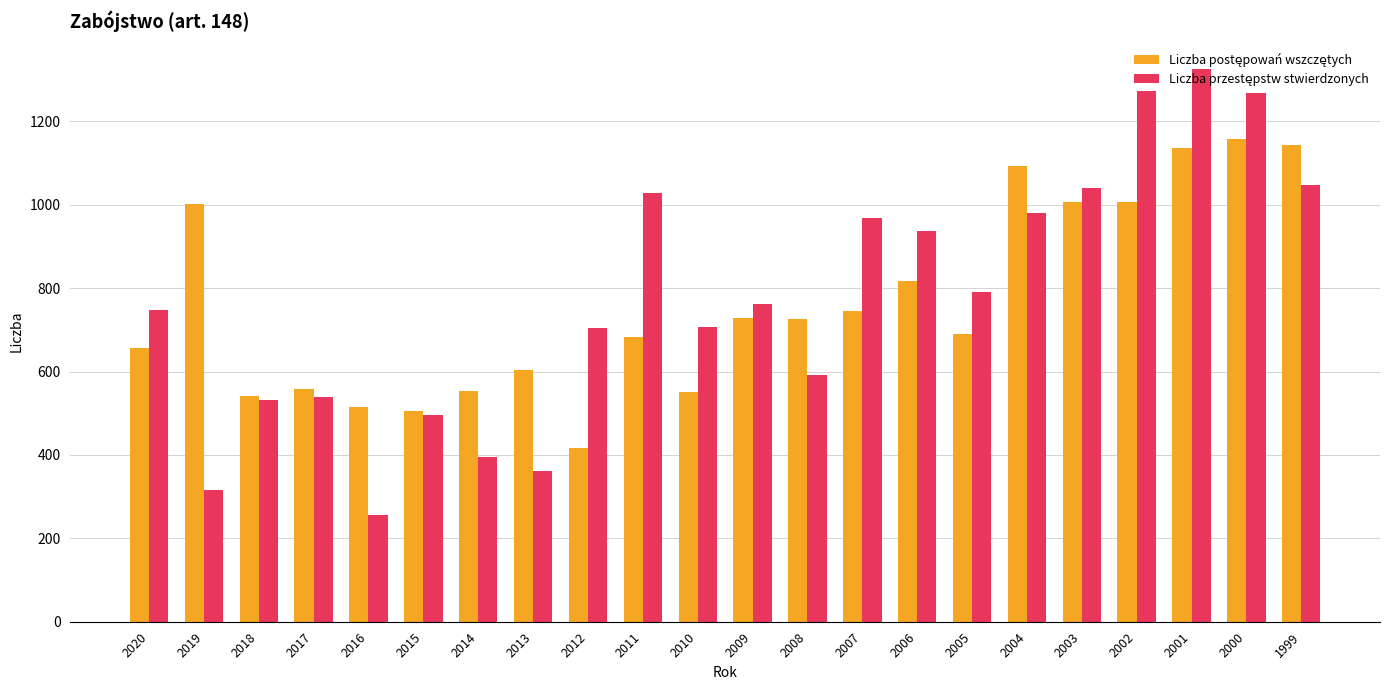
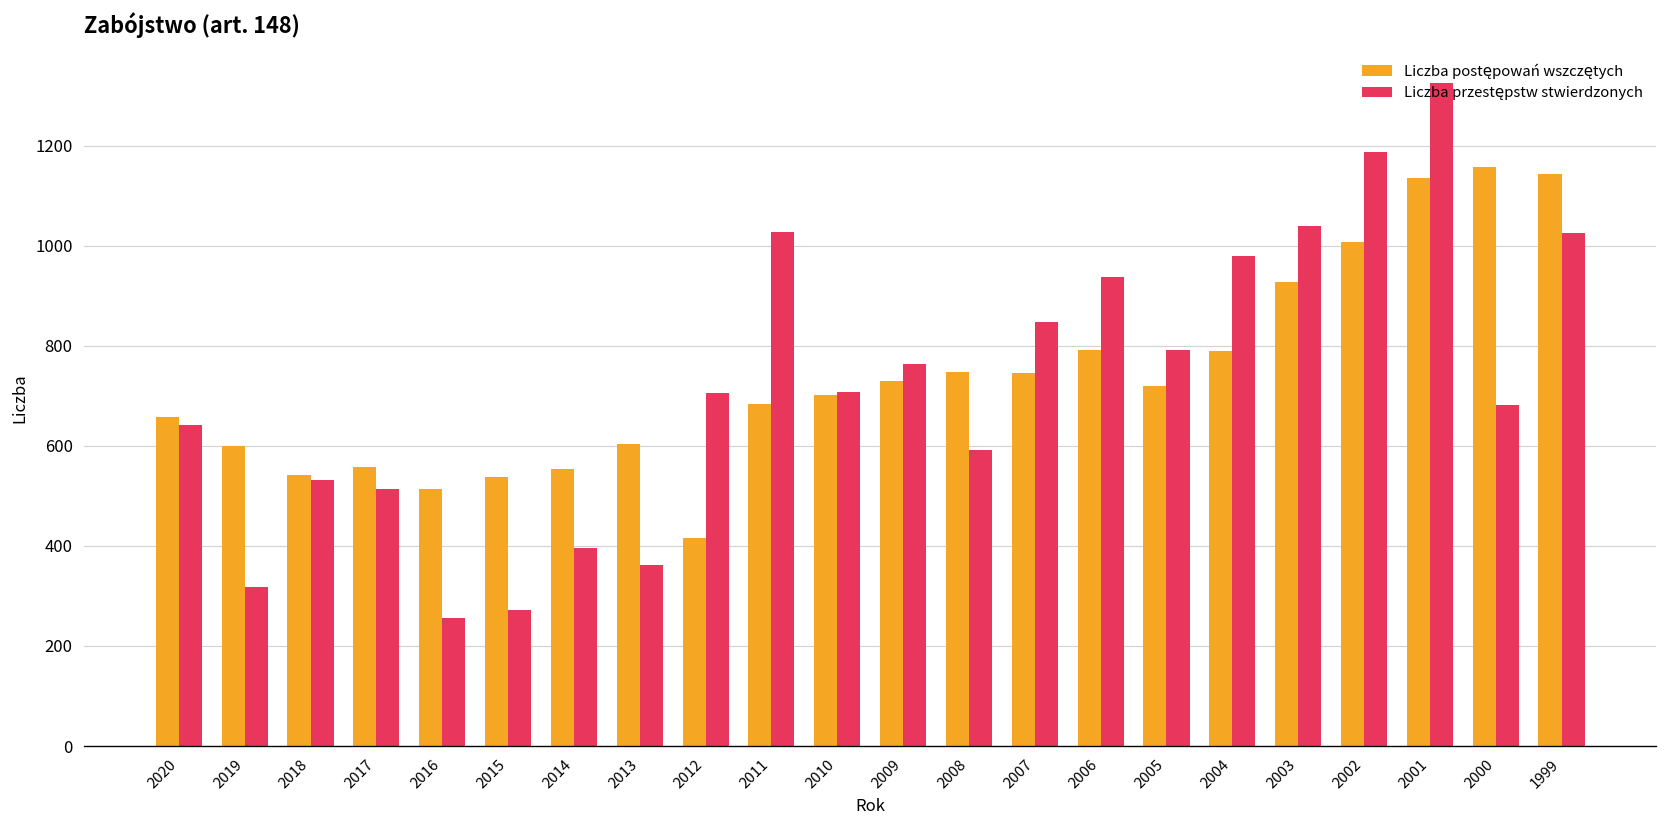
Liczba przestępstw stwierdzonych, 2020: 750 -> 640
Liczba postępowań wszczętych, 2019: 1000 -> 600
Liczba przestępstw stwierdzonych, 2017: 540 -> 510
Liczba postępowań wszczętych, 2015: 510 -> 540
Liczba przestępstw stwierdzonych, 2015: 500 -> 270
Liczba postępowań wszczętych, 2010: 550 -> 700
Liczba postępowań wszczętych, 2008: 730 -> 750
Liczba przestępstw stwierdzonych, 2007: 970 -> 850
Liczba postępowań wszczętych, 2006: 820 -> 790
Liczba postępowań wszczętych, 2005: 690 -> 720
Liczba postępowań wszczętych, 2004: 1090 -> 790
Liczba postępowań wszczętych, 2003: 1010 -> 930
Liczba przestępstw stwierdzonych, 2002: 1270 -> 1190
Liczba przestępstw stwierdzonych, 2000: 1270 -> 680
Liczba przestępstw stwierdzonych, 1999: 1050 -> 1030
